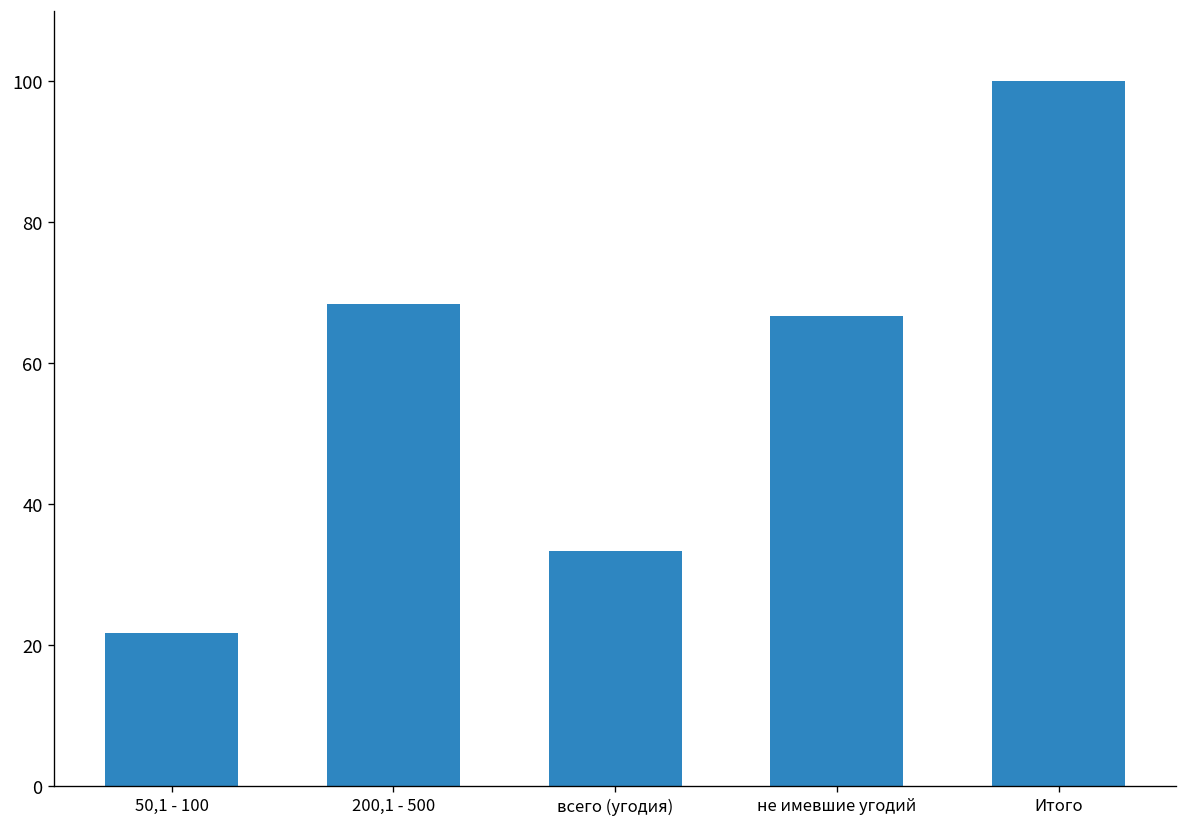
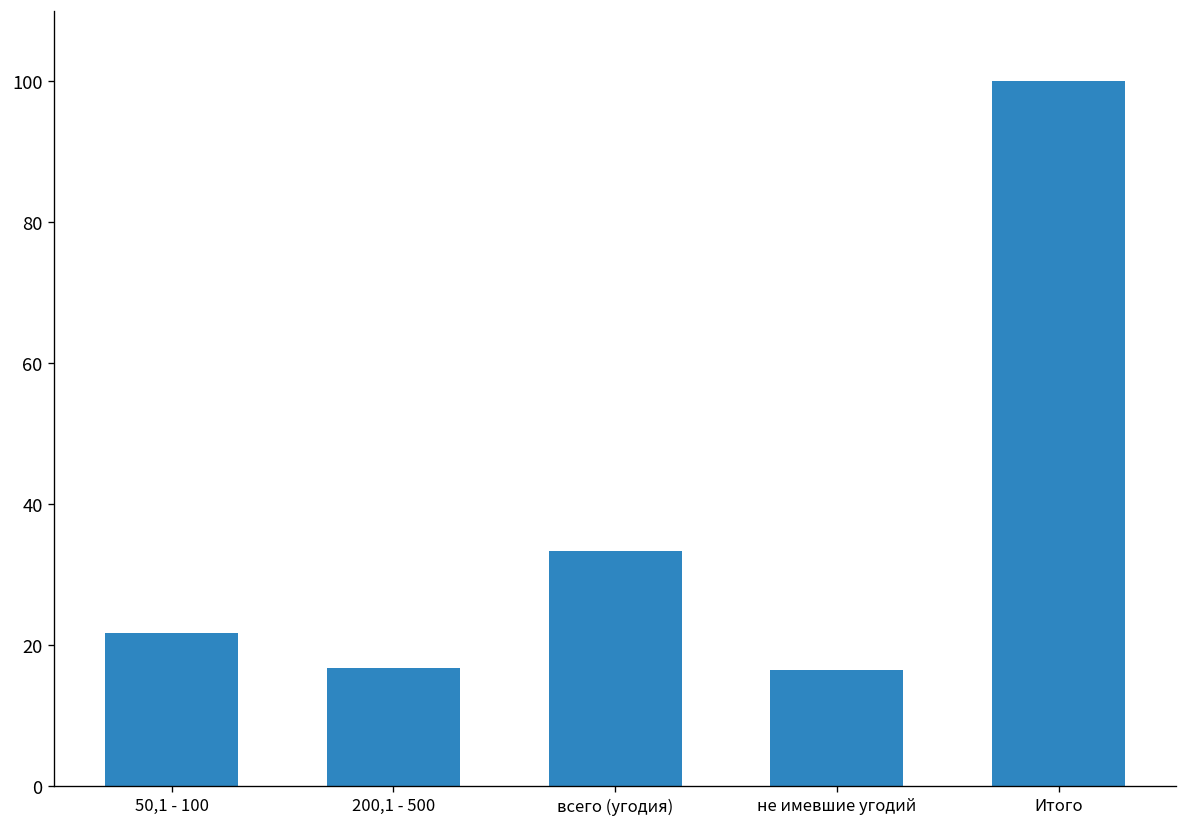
200,1 - 500: 68 -> 17
не имевшие угодий: 67 -> 16
